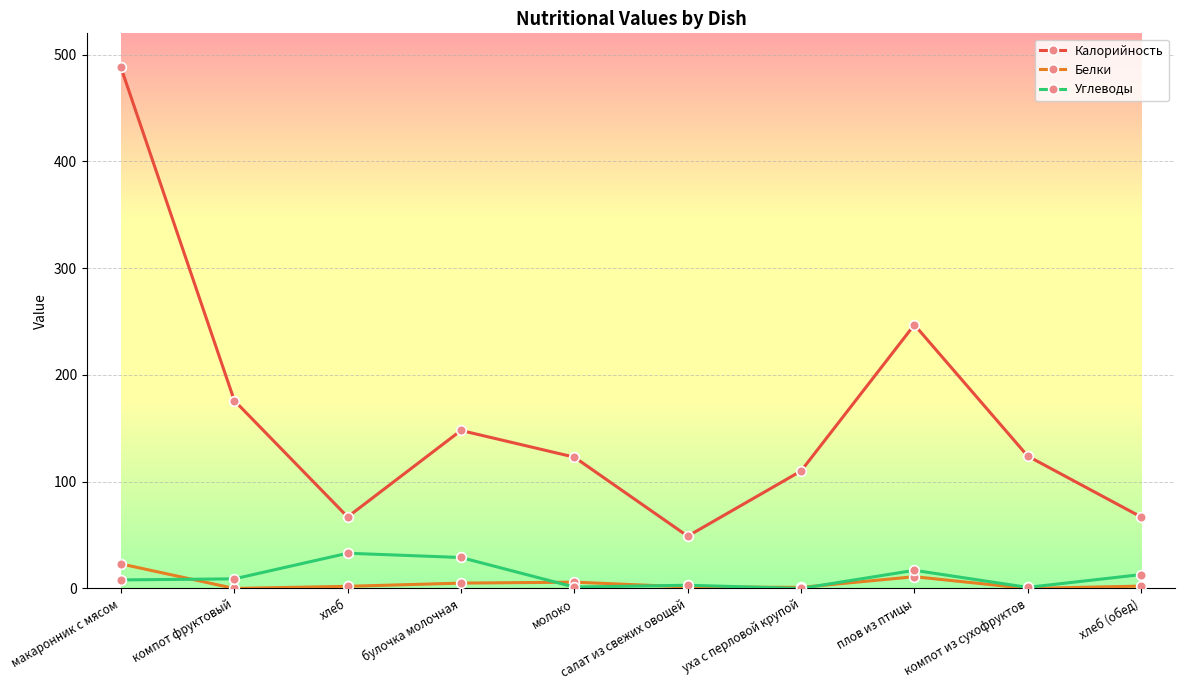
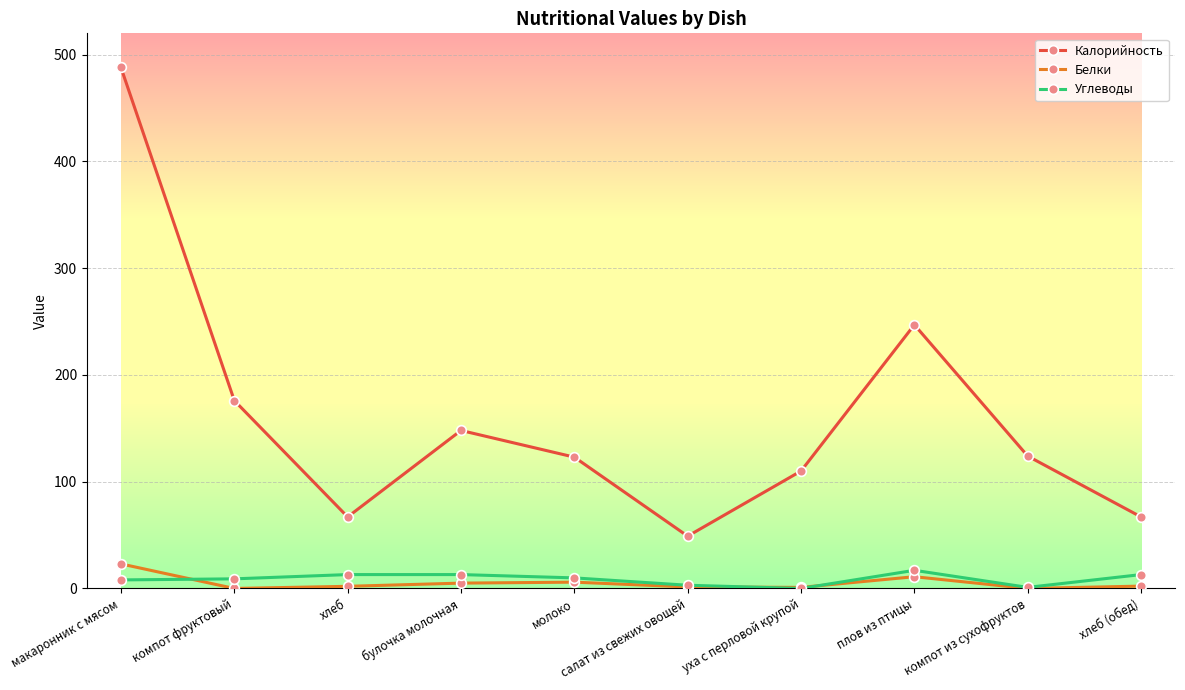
Углеводы, хлеб: 33 -> 13
Углеводы, булочка молочная: 29 -> 13
Углеводы, молоко: 1 -> 10
